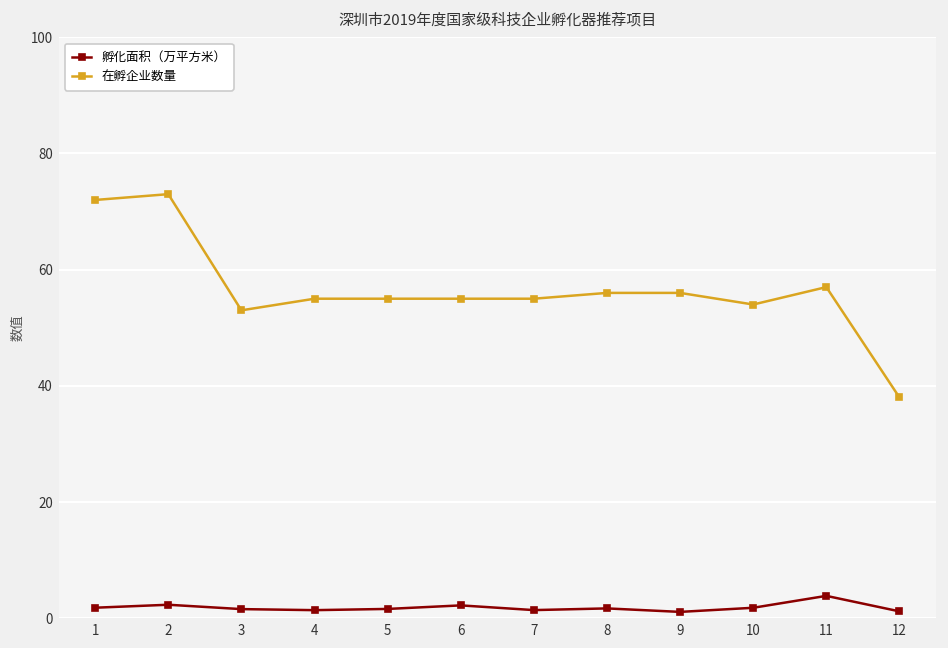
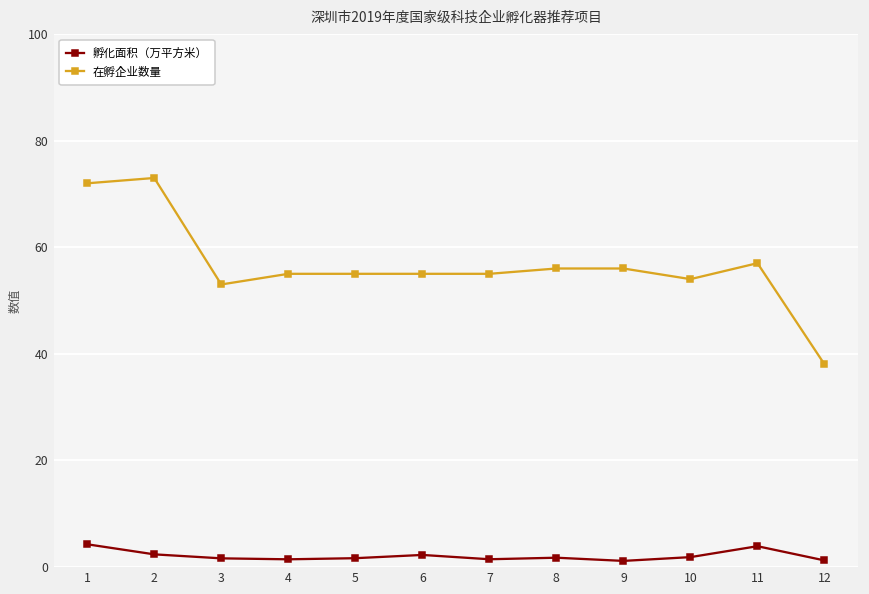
孵化面积（万平方米）, 1: 2 -> 4
